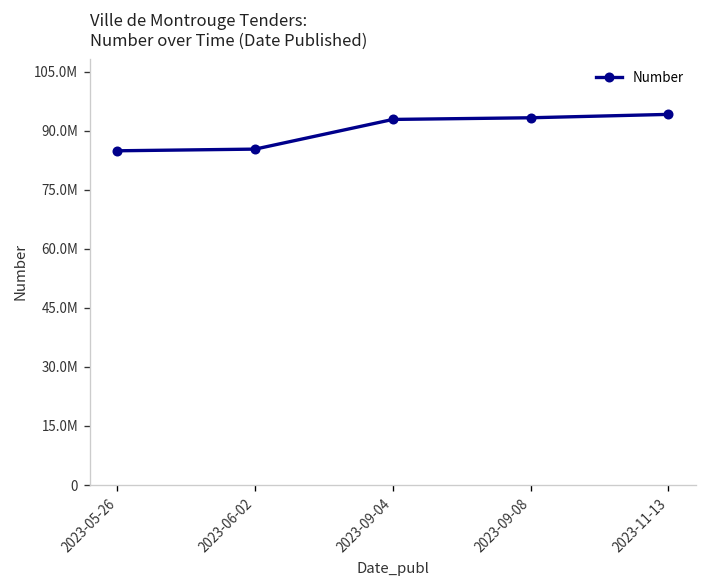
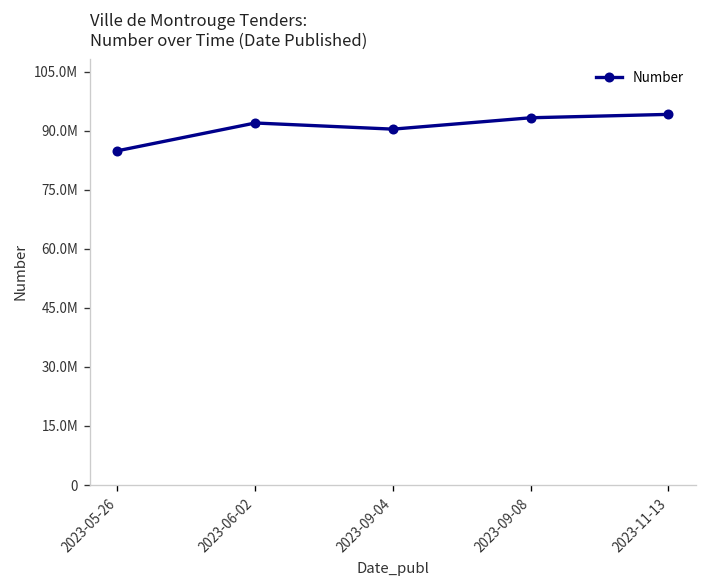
2023-06-02: 85000000 -> 92000000
2023-09-04: 93000000 -> 90000000
